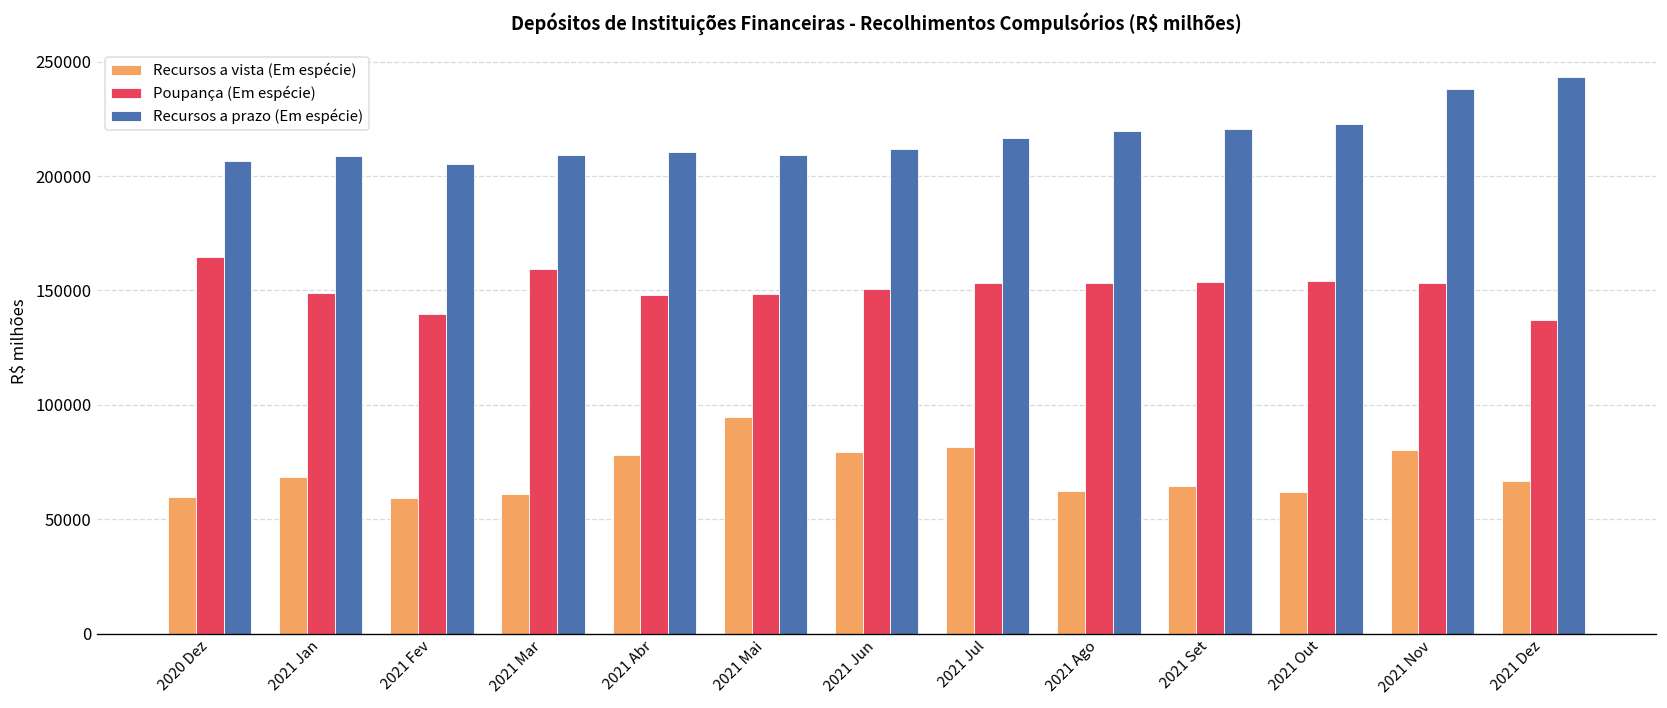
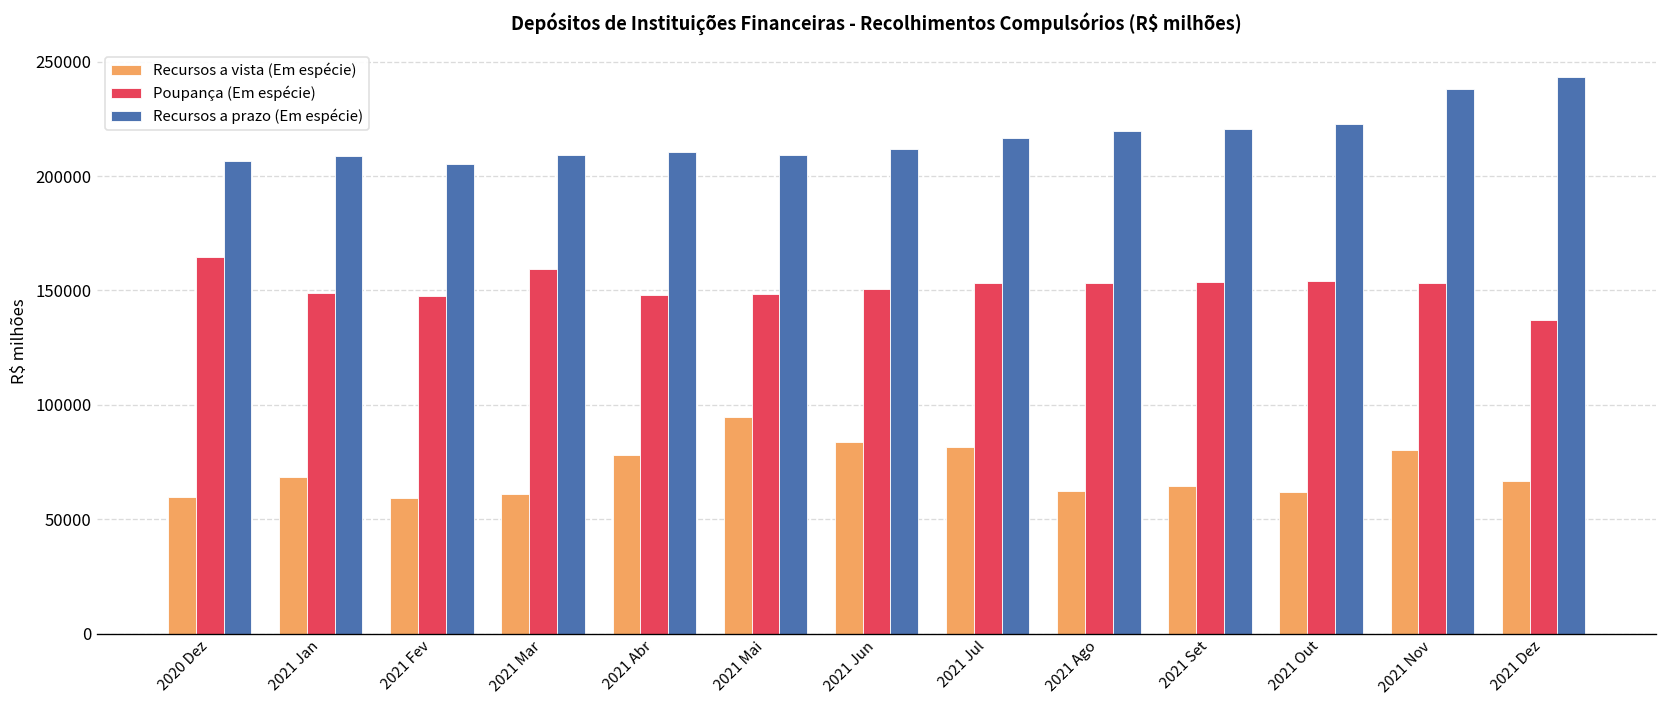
Poupança (Em espécie), 2021 Fev: 140000 -> 148000
Recursos a vista (Em espécie), 2021 Jun: 79000 -> 84000
